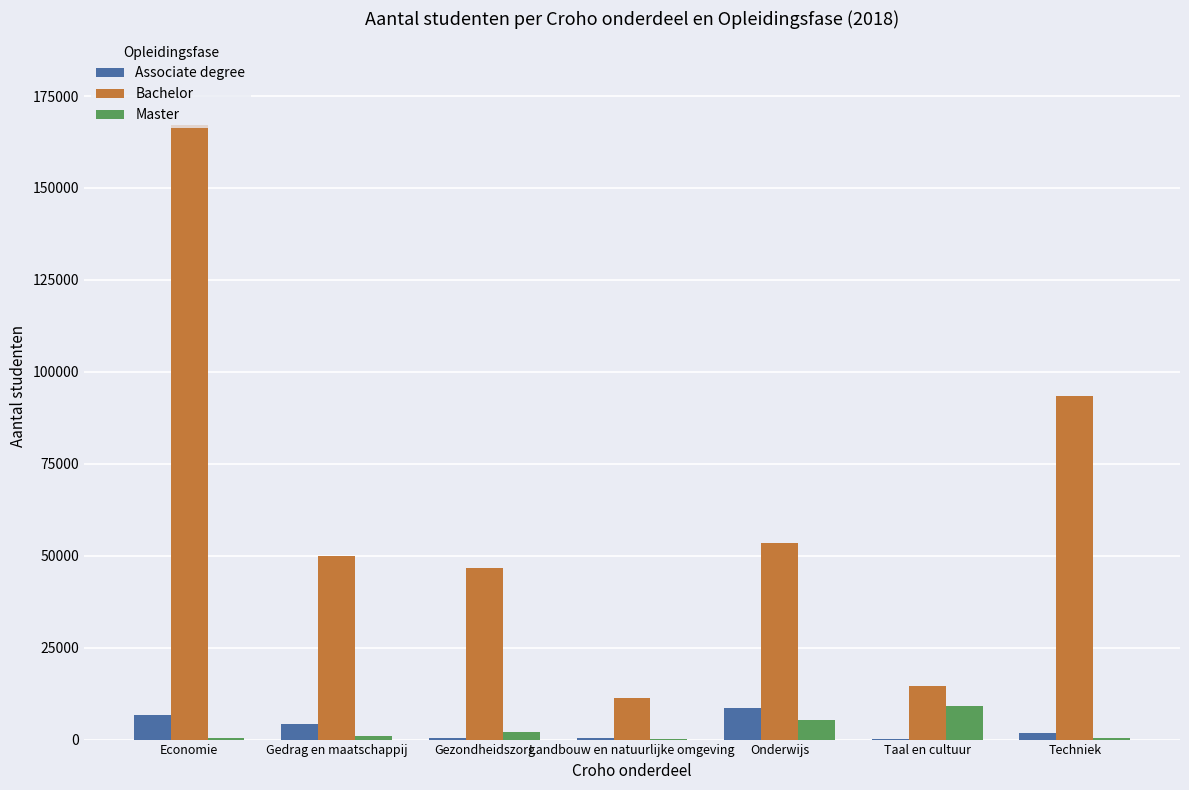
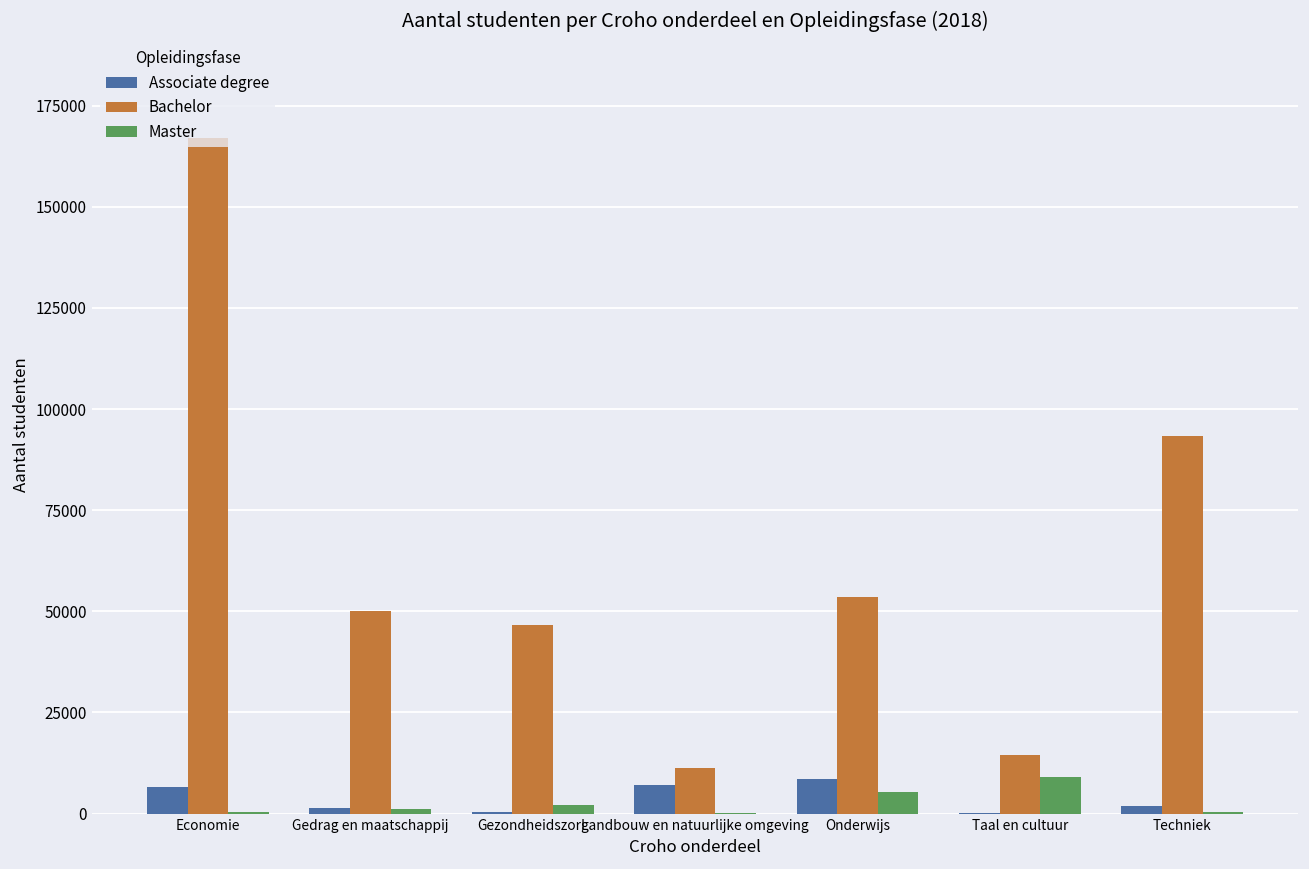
Associate degree, Gedrag en maatschappij: 4000 -> 1000
Associate degree, Landbouw en natuurlijke omgeving: 0 -> 7000
